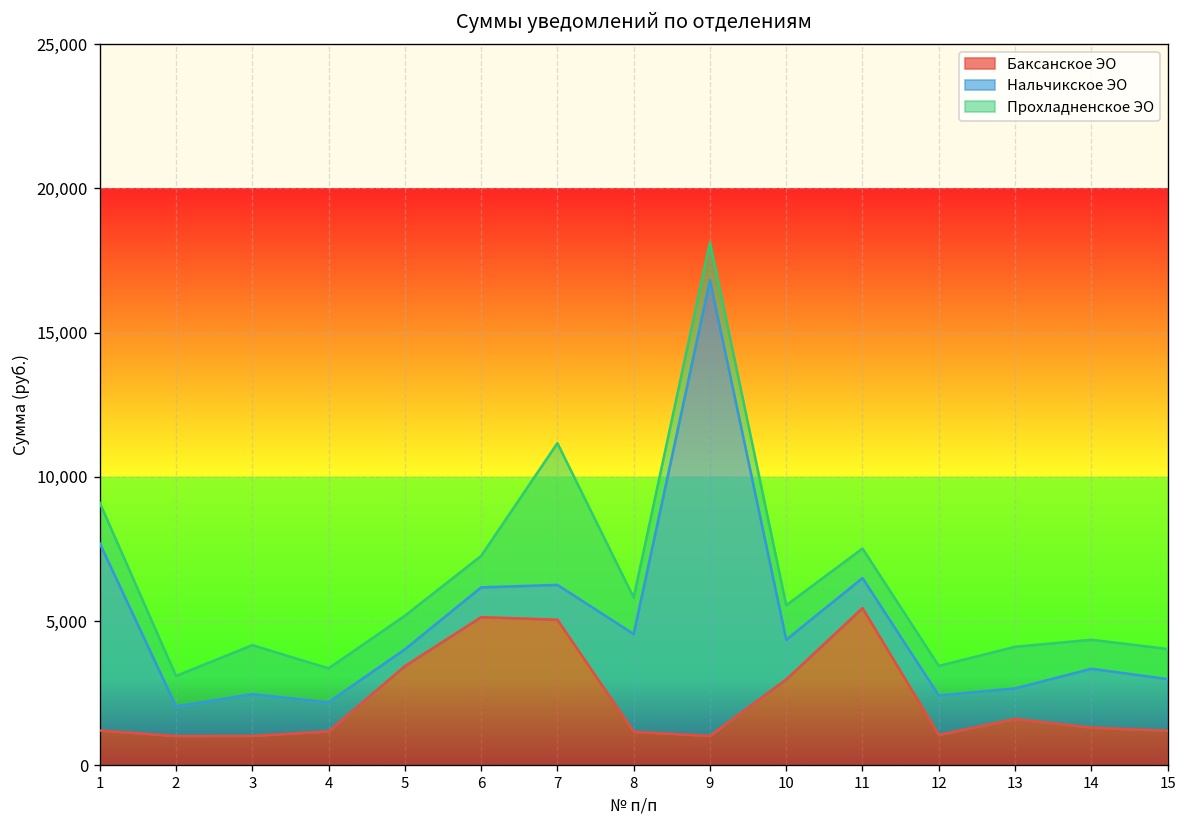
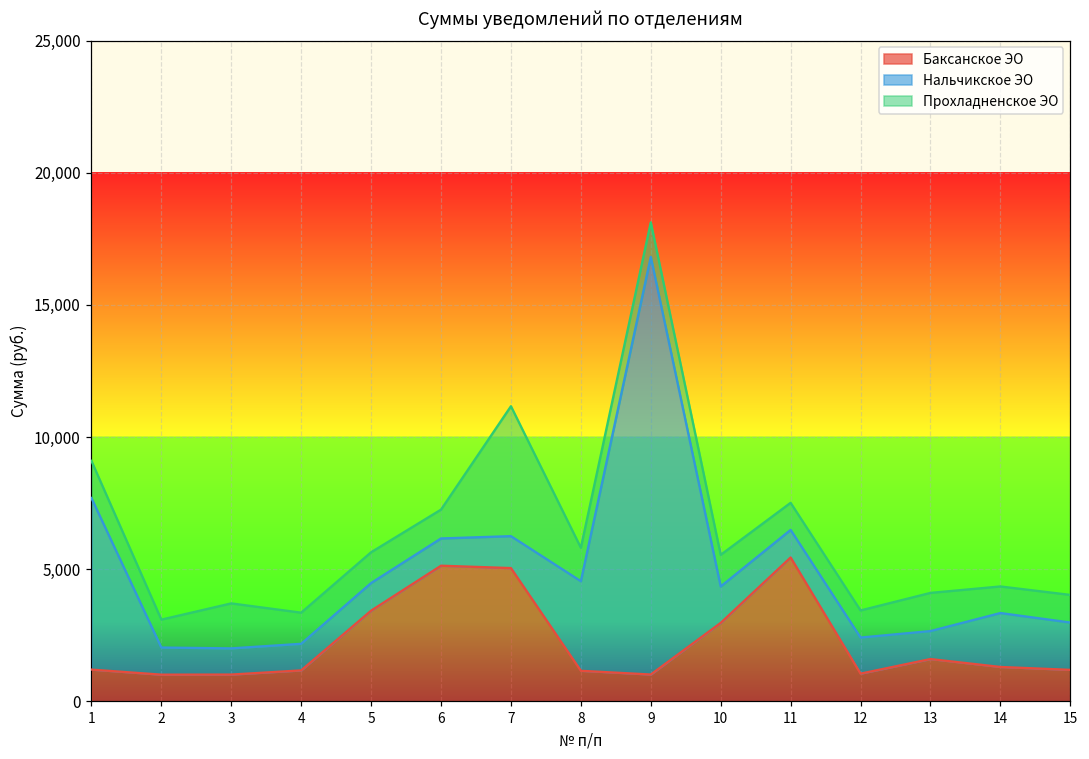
Нальчикское ЭО, 3: 1,400 -> 1,000
Нальчикское ЭО, 5: 600 -> 1,000
